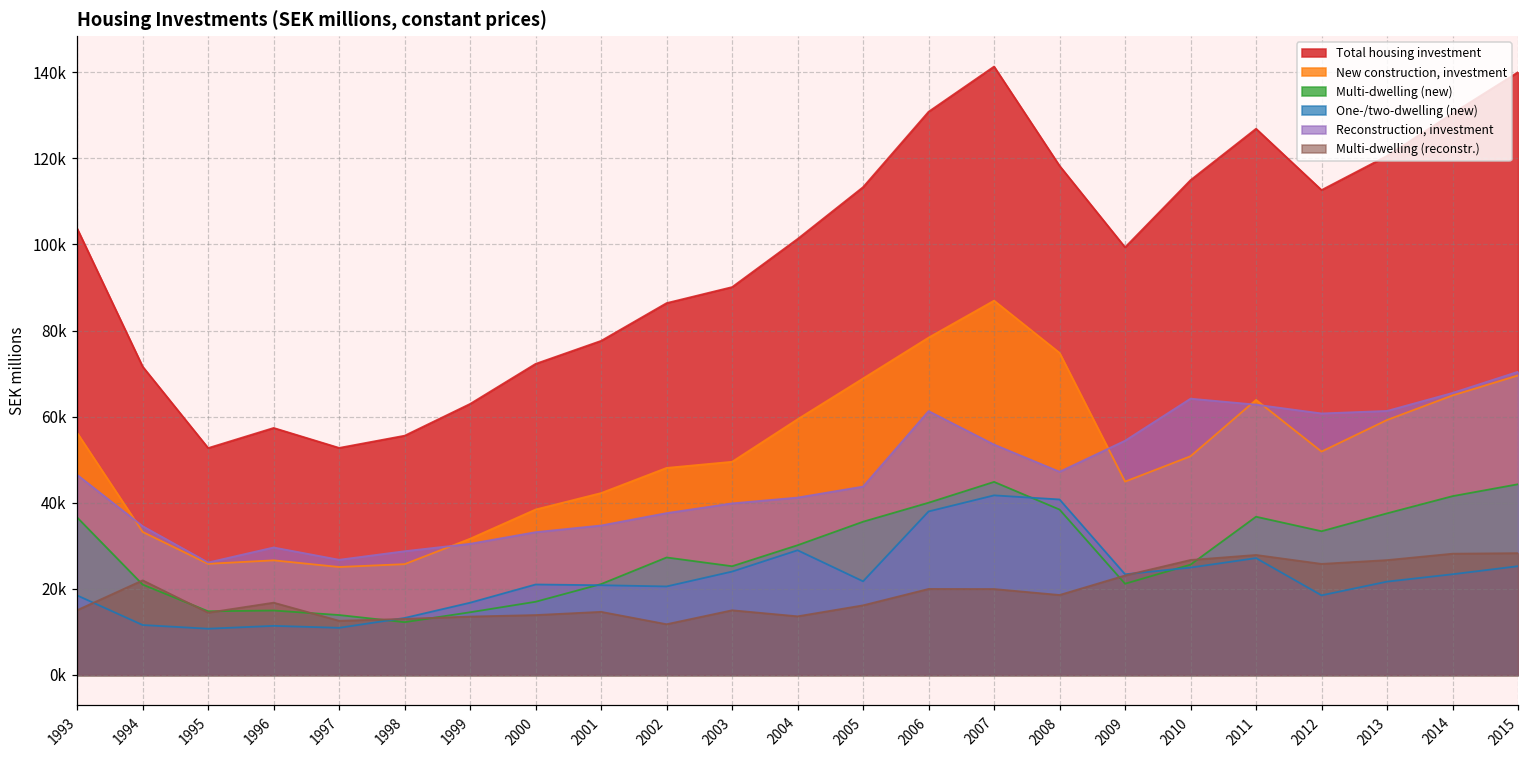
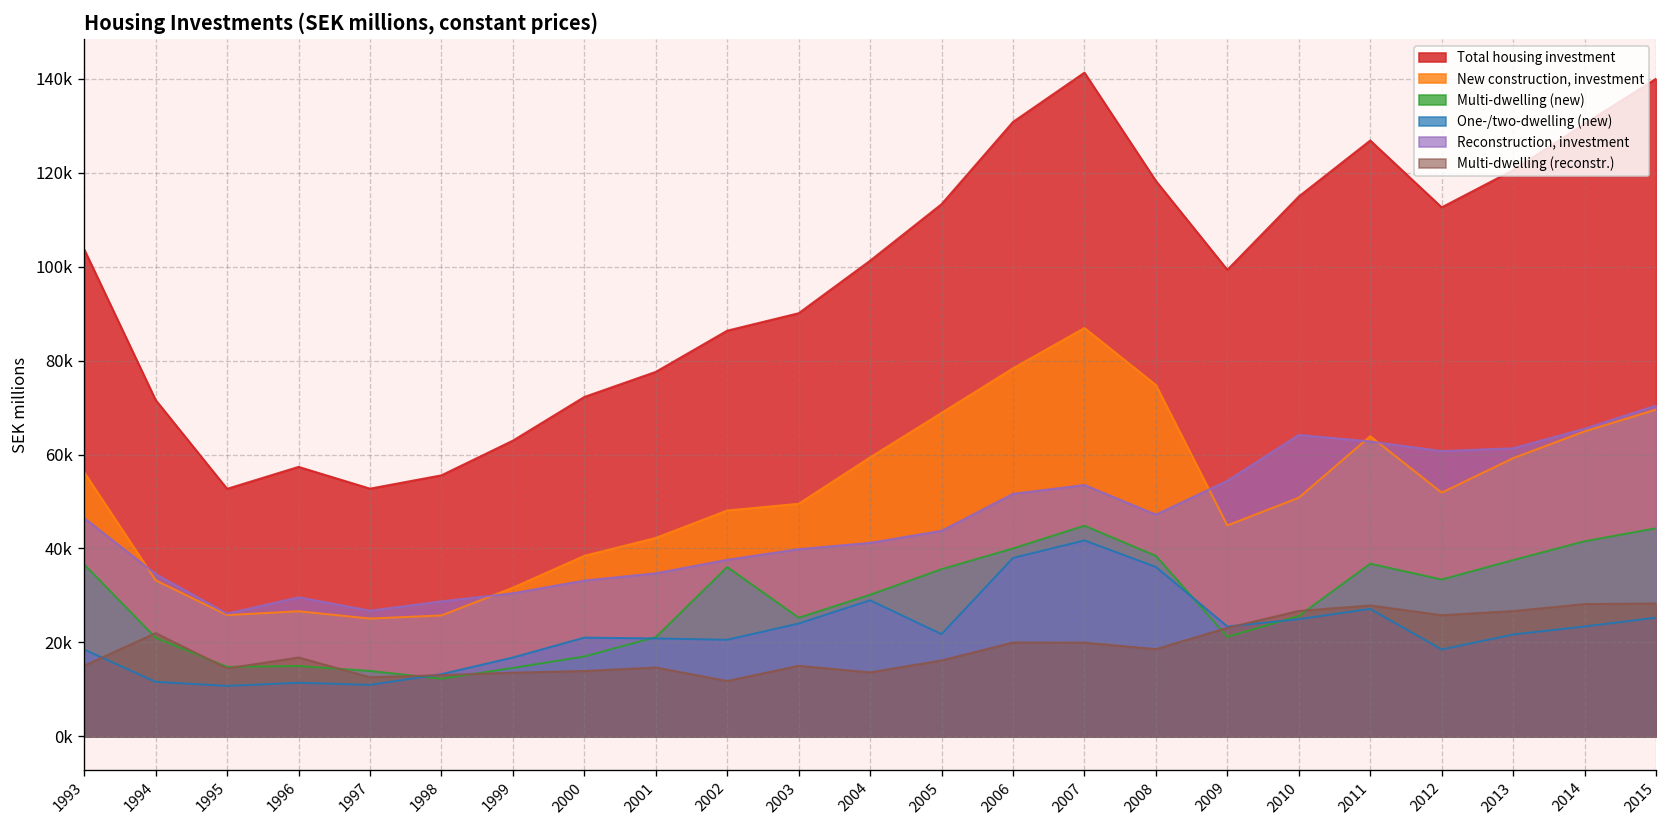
Multi-dwelling (new), 2002: 27000 -> 36000
Reconstruction, investment, 2006: 61000 -> 52000
One-/two-dwelling (new), 2008: 41000 -> 36000
